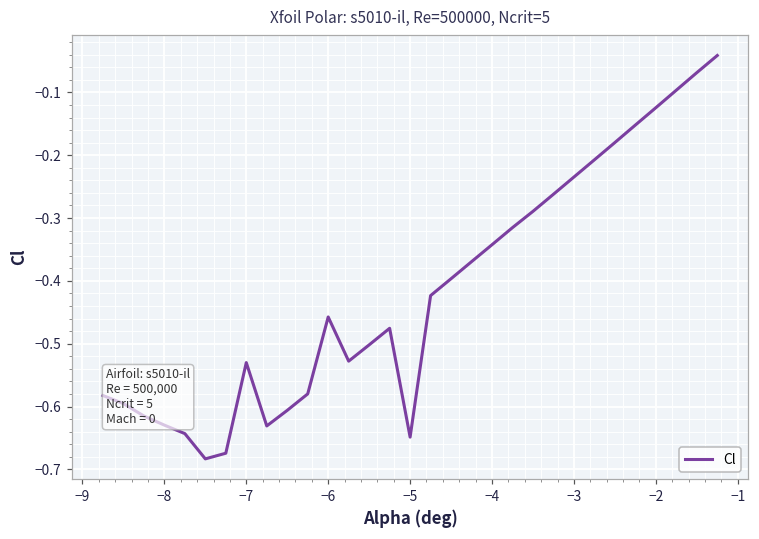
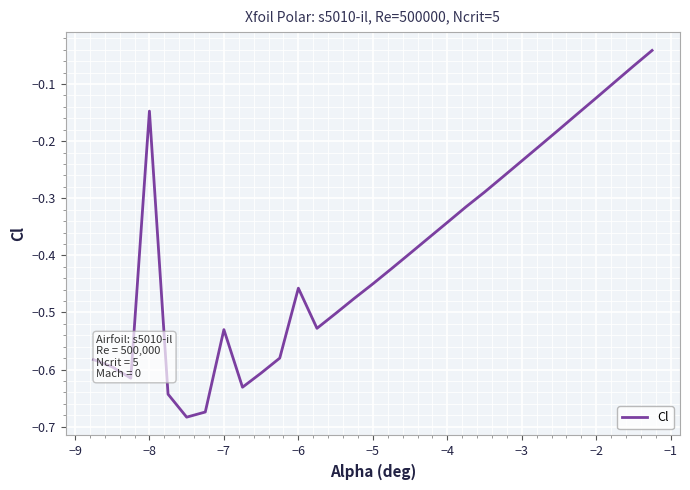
−8: -0.63 -> -0.15
−5: -0.65 -> -0.45
